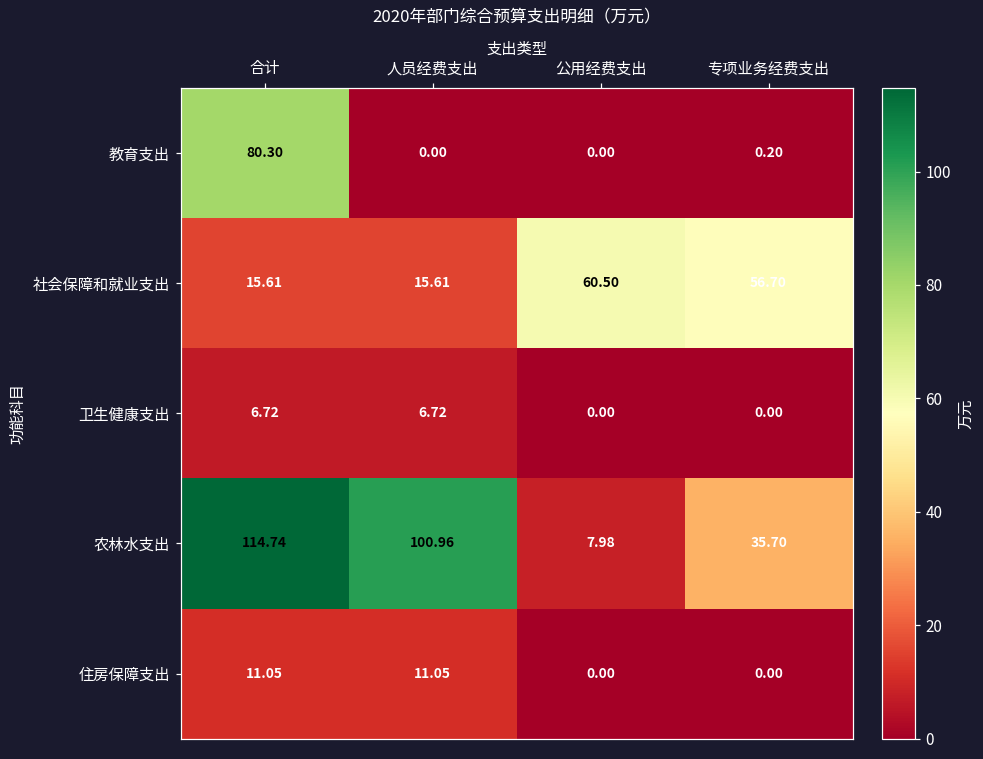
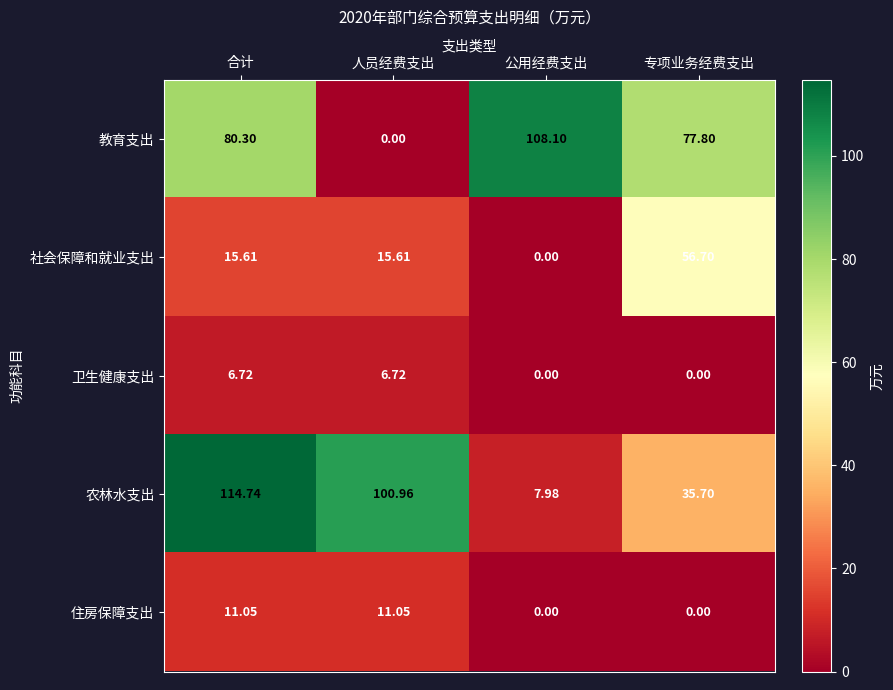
教育支出, 公用经费支出: 0.00 -> 108.10
教育支出, 专项业务经费支出: 0.20 -> 77.80
社会保障和就业支出, 公用经费支出: 60.50 -> 0.00
